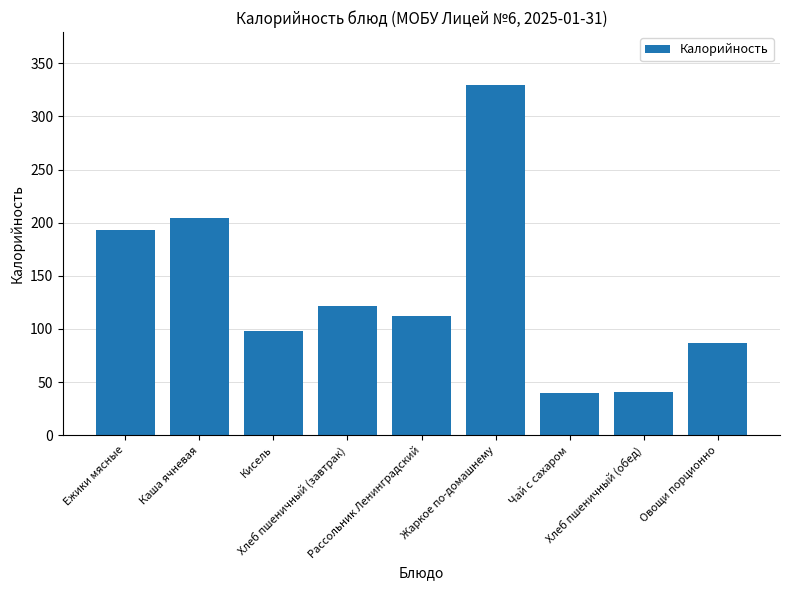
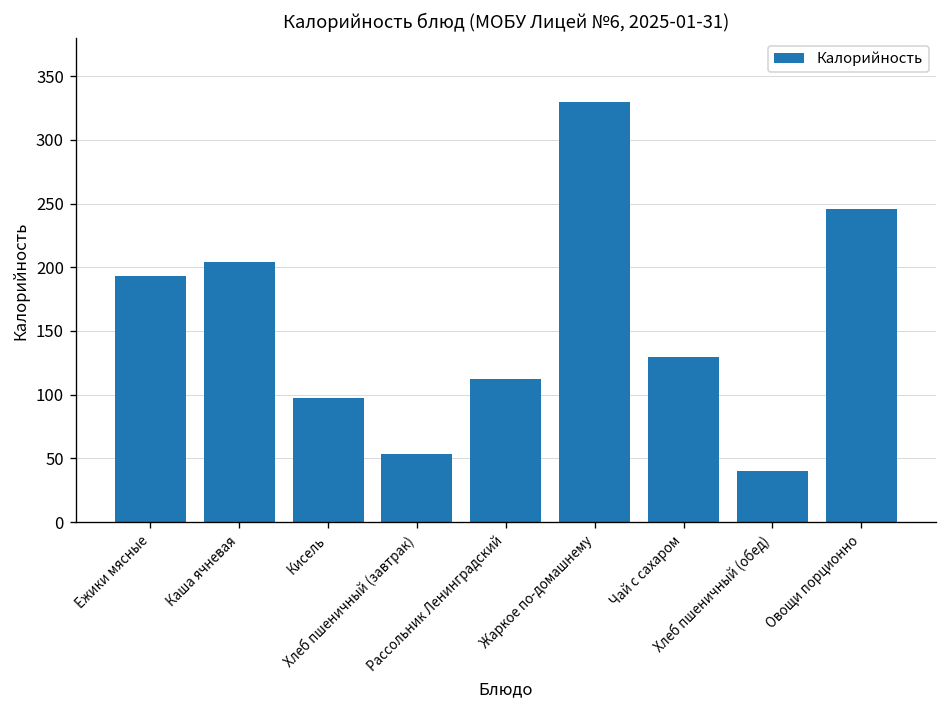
Хлеб пшеничный (завтрак): 122 -> 54
Чай с сахаром: 40 -> 130
Овощи порционно: 87 -> 246
